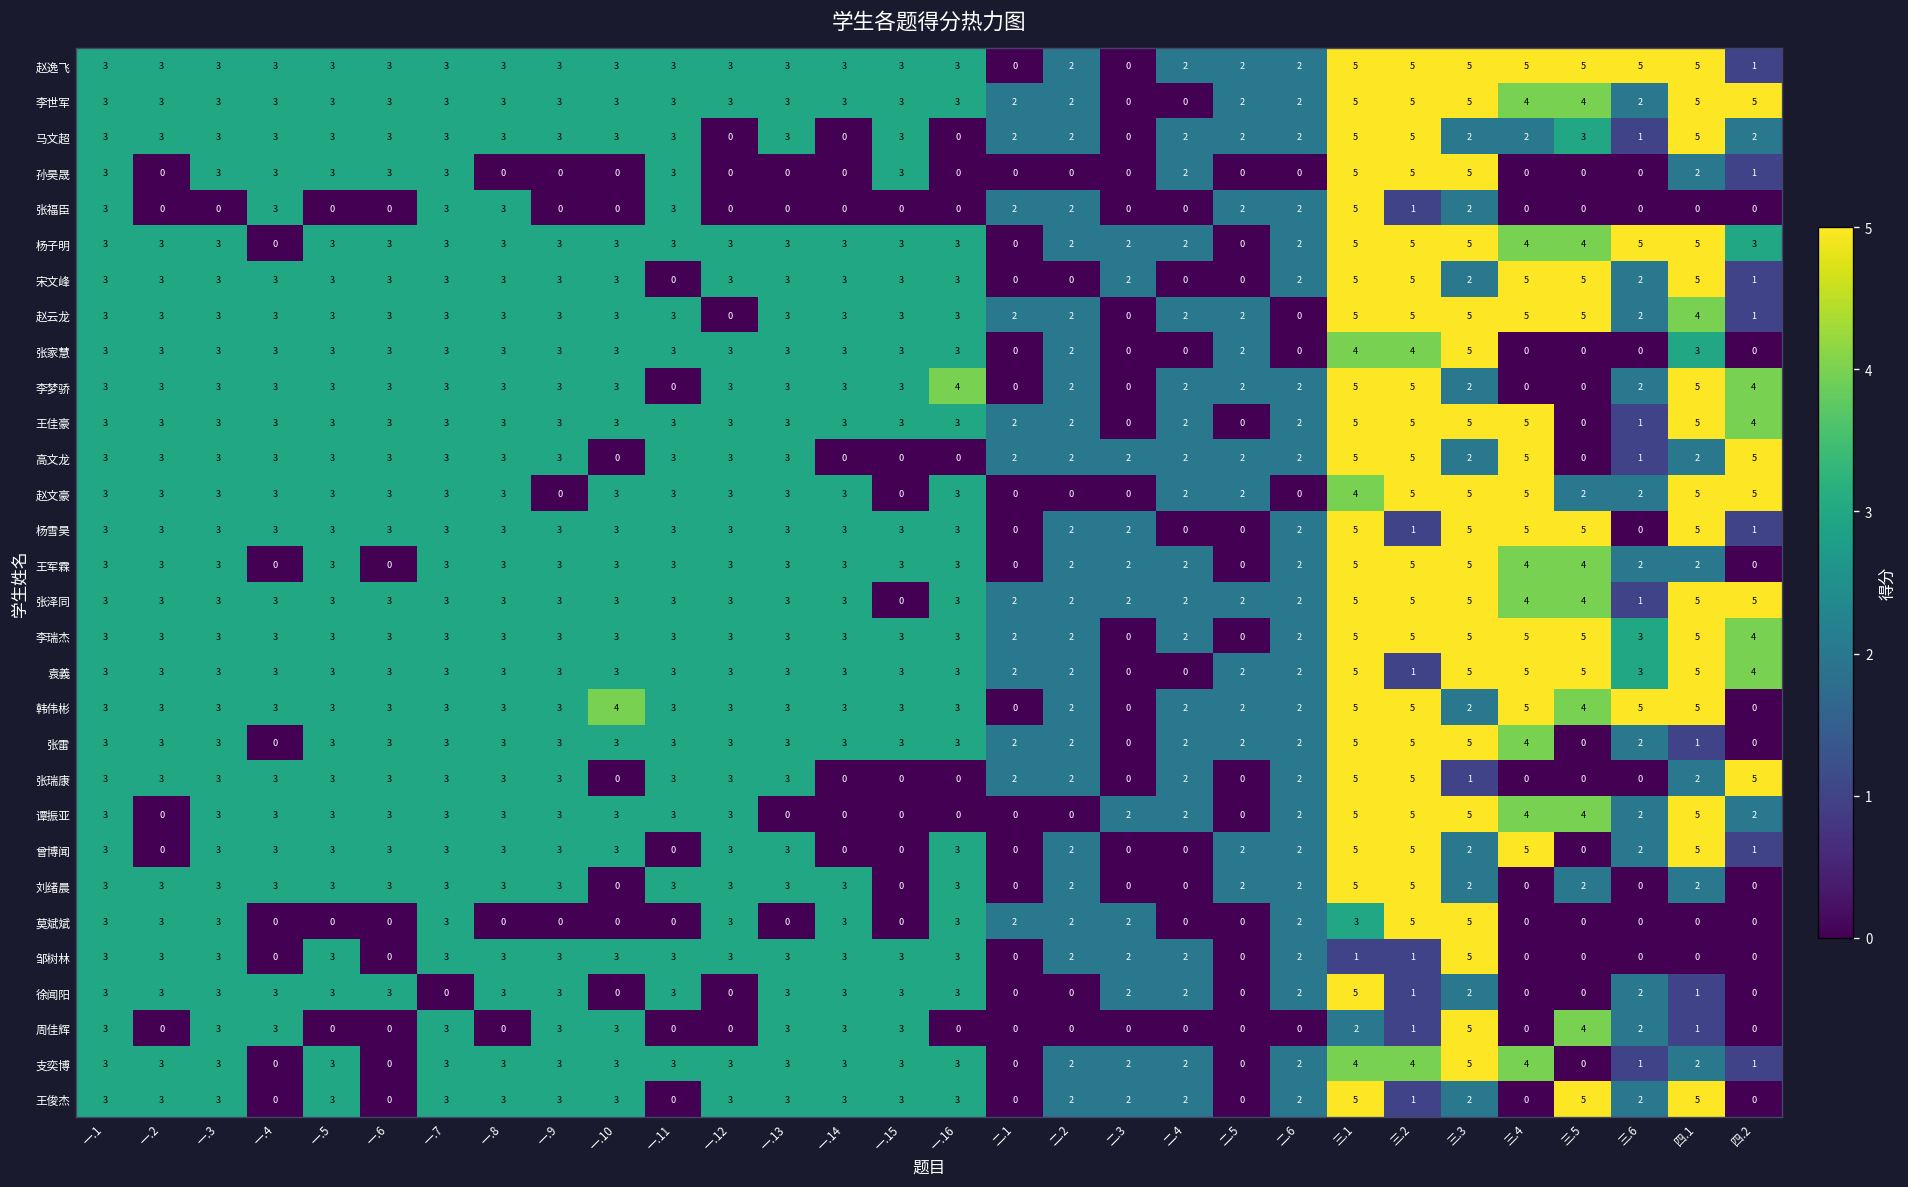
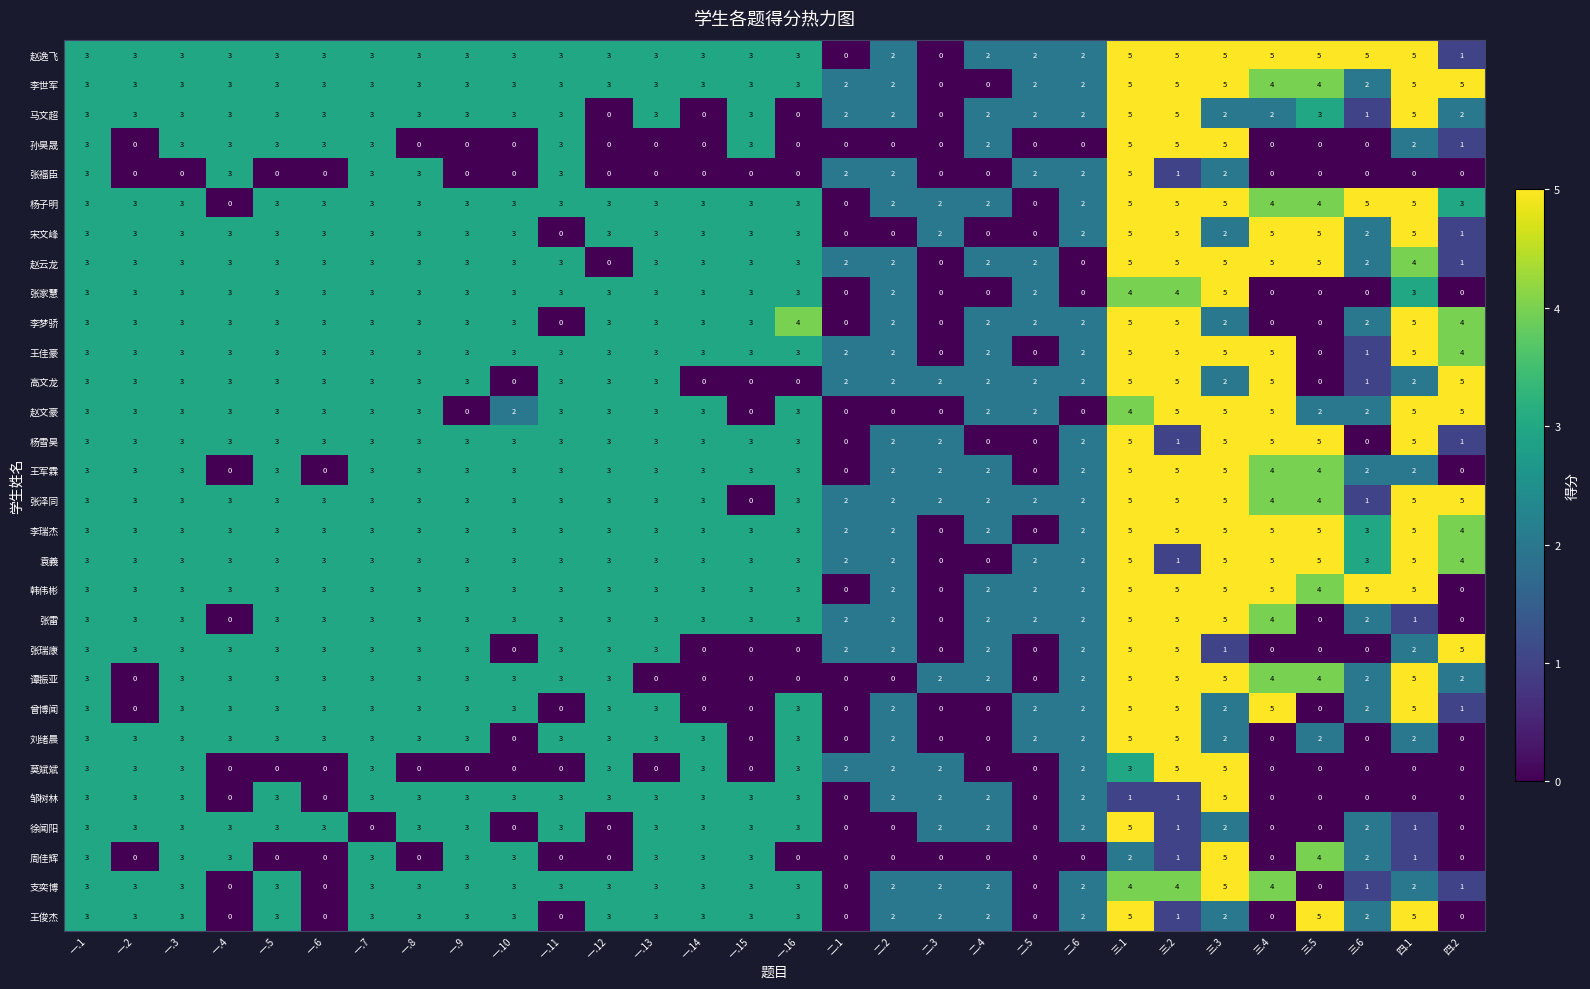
赵文豪, 一.10: 3 -> 2
韩伟彬, 一.10: 4 -> 3
韩伟彬, 三.3: 2 -> 5
